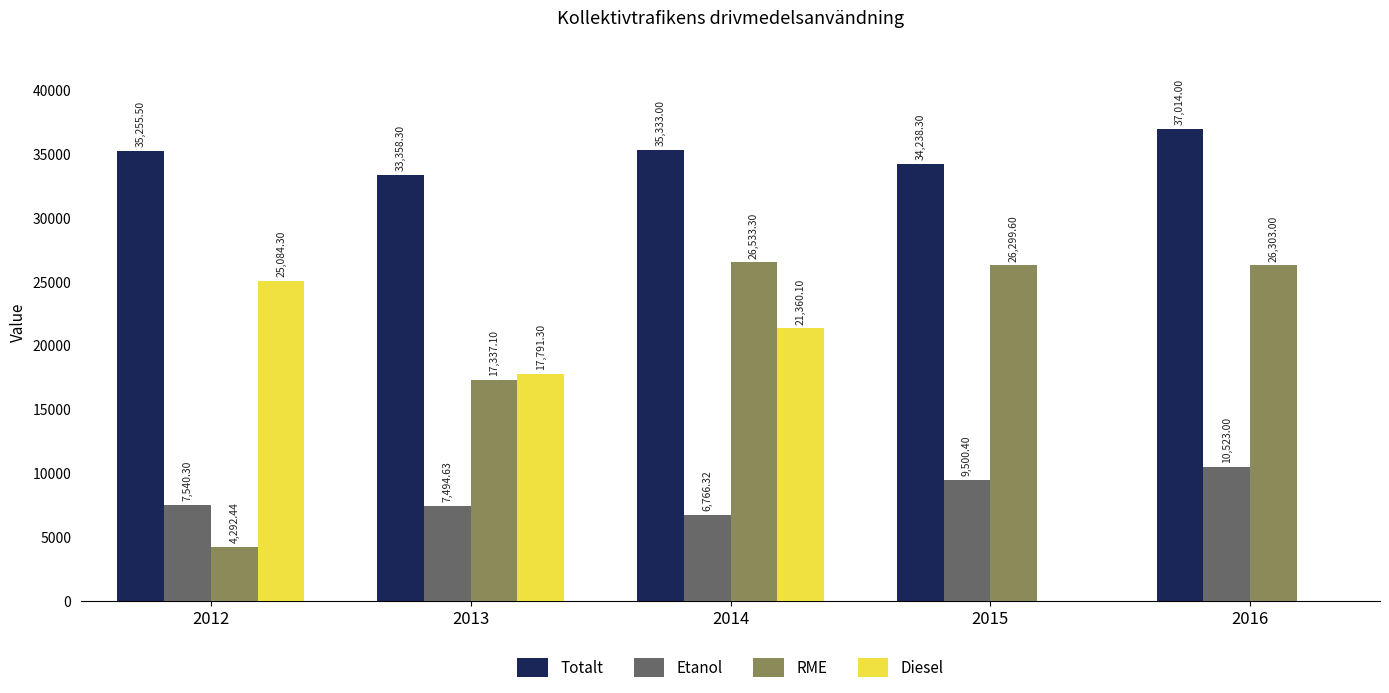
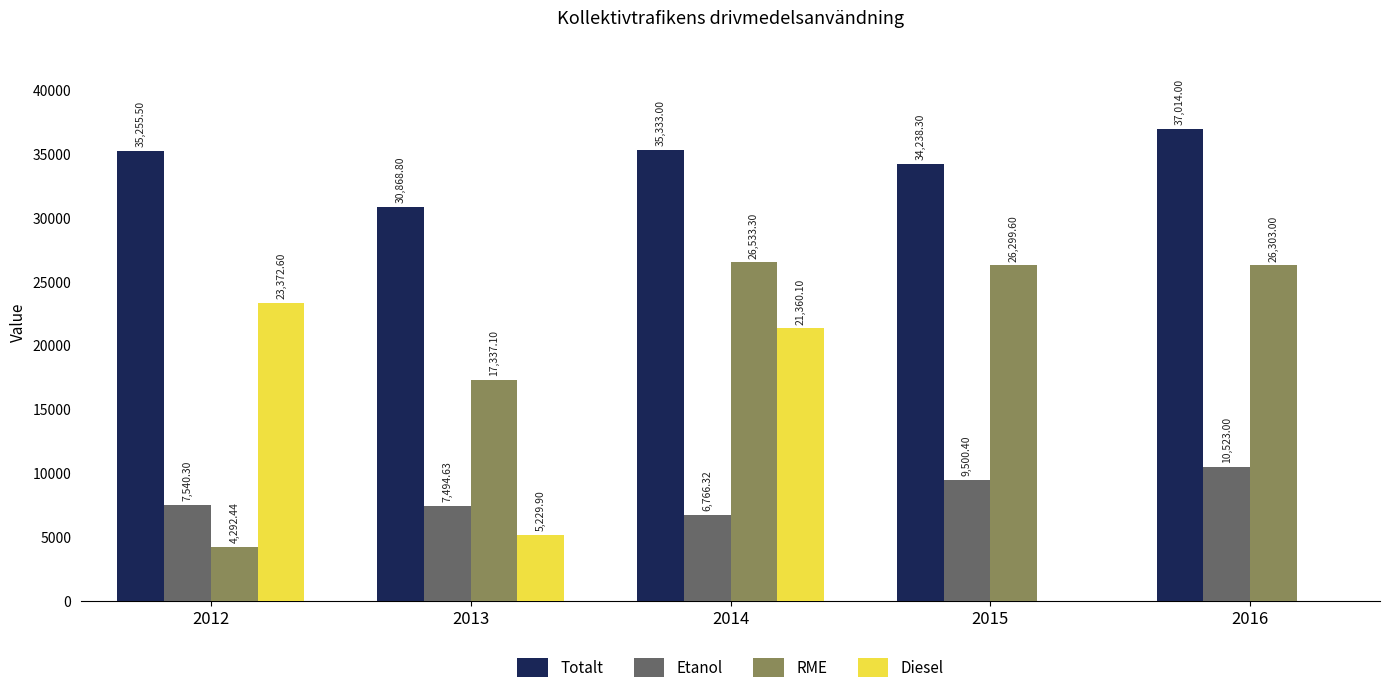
Diesel, 2012: 25,084.30 -> 23,372.60
Totalt, 2013: 33,358.30 -> 30,868.80
Diesel, 2013: 17,791.30 -> 5,229.90
